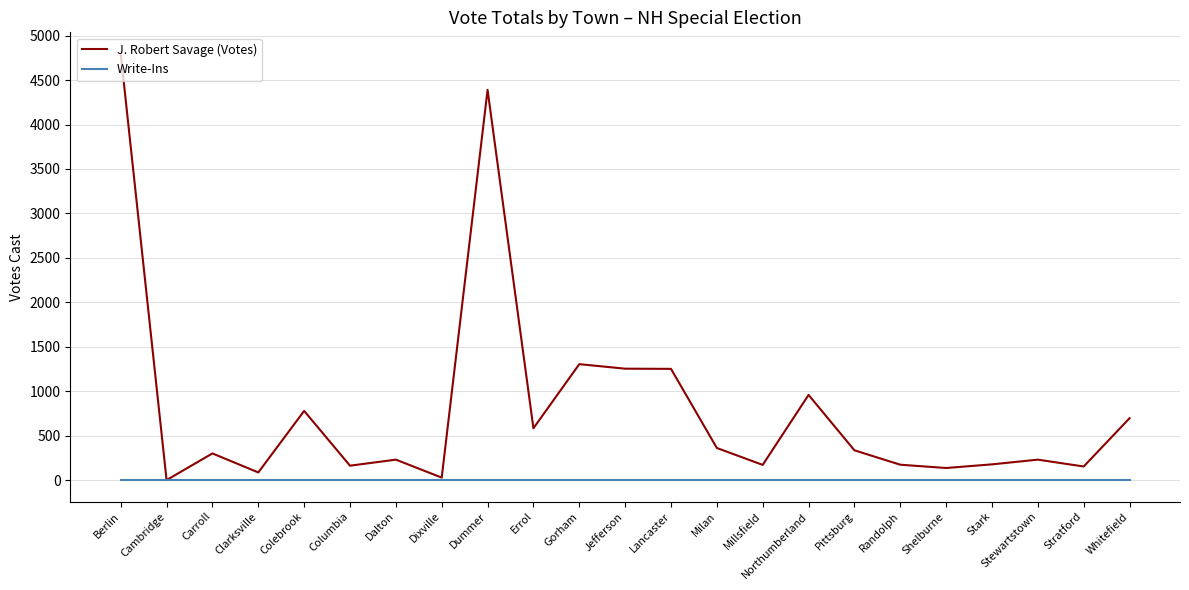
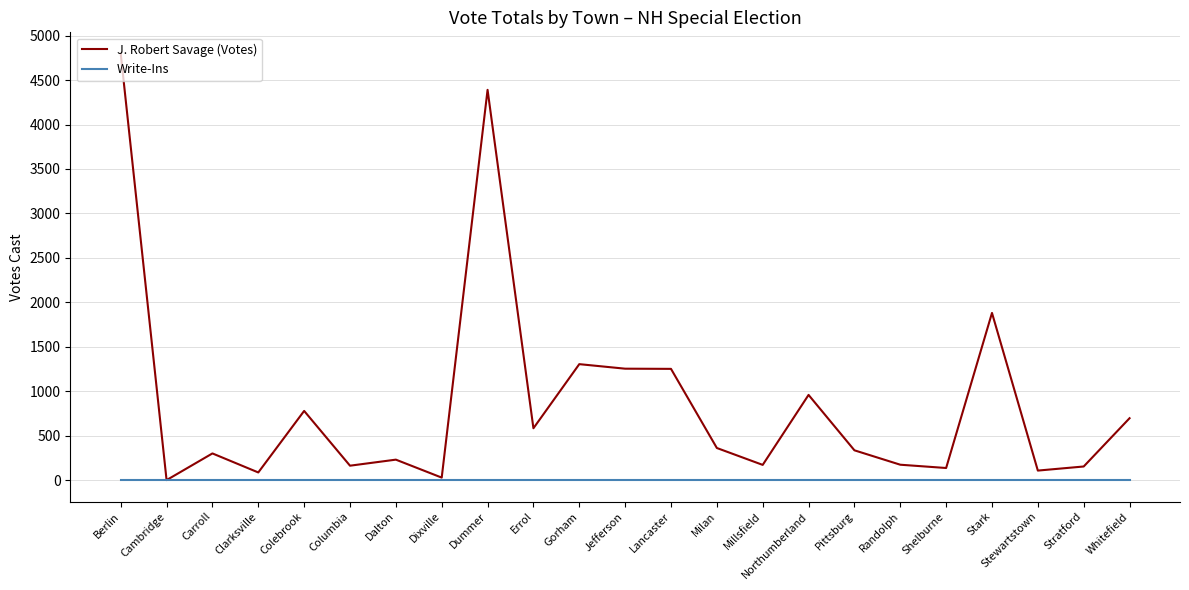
J. Robert Savage (Votes), Stark: 200 -> 1900
J. Robert Savage (Votes), Stewartstown: 200 -> 100
